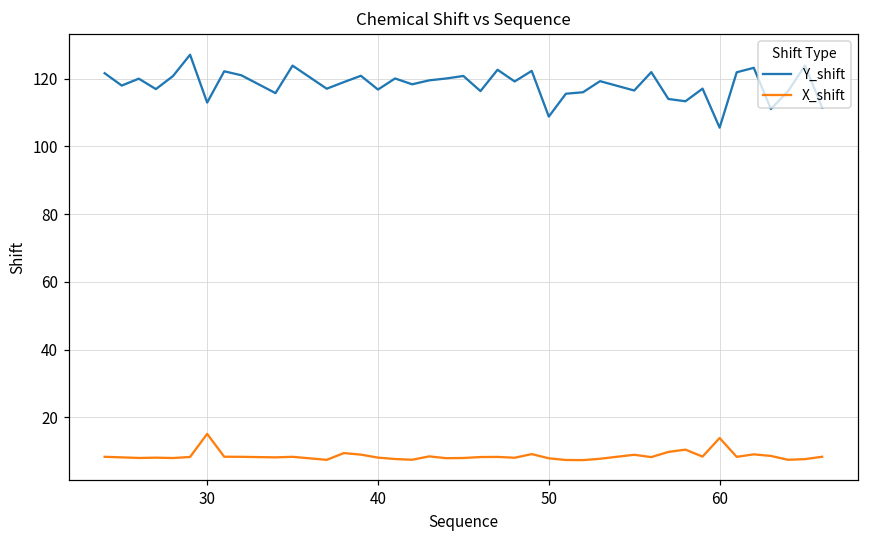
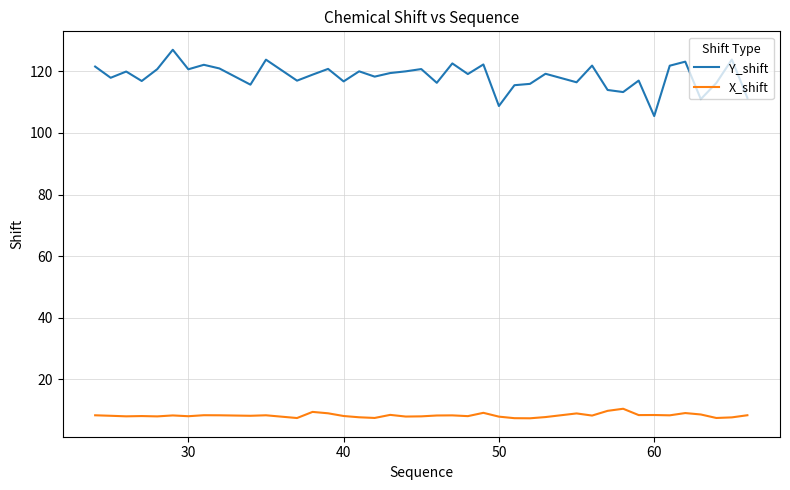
Y_shift, 30: 113 -> 121
X_shift, 30: 15 -> 8
X_shift, 60: 14 -> 8
